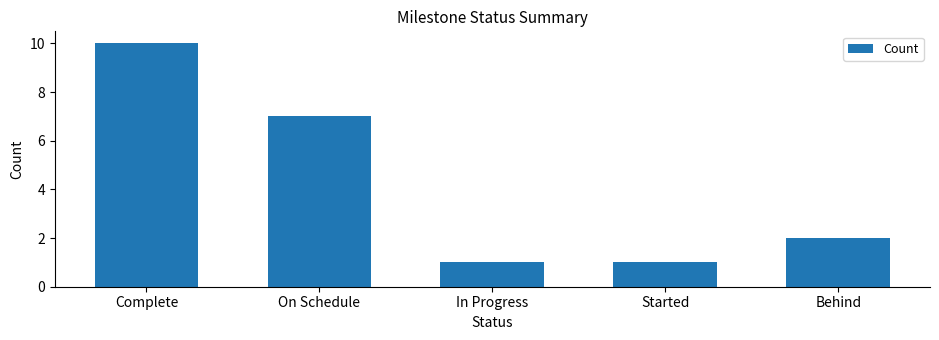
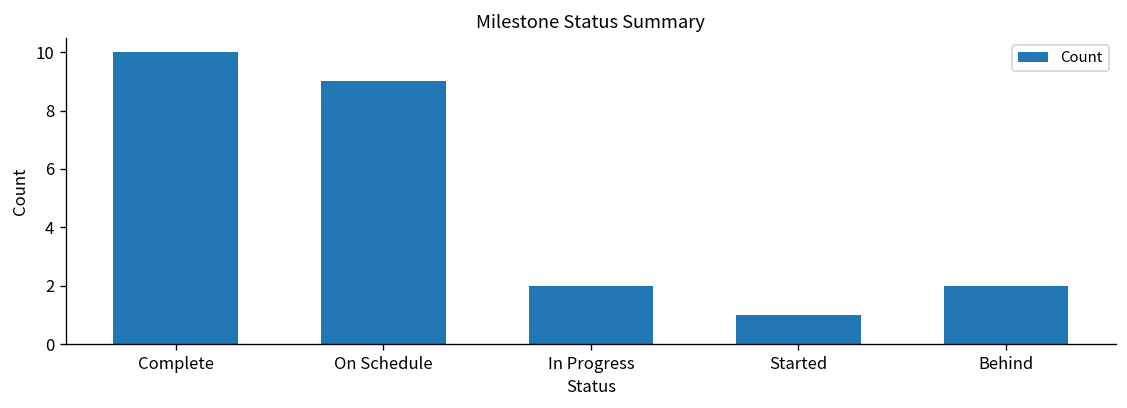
On Schedule: 7 -> 9
In Progress: 1 -> 2
